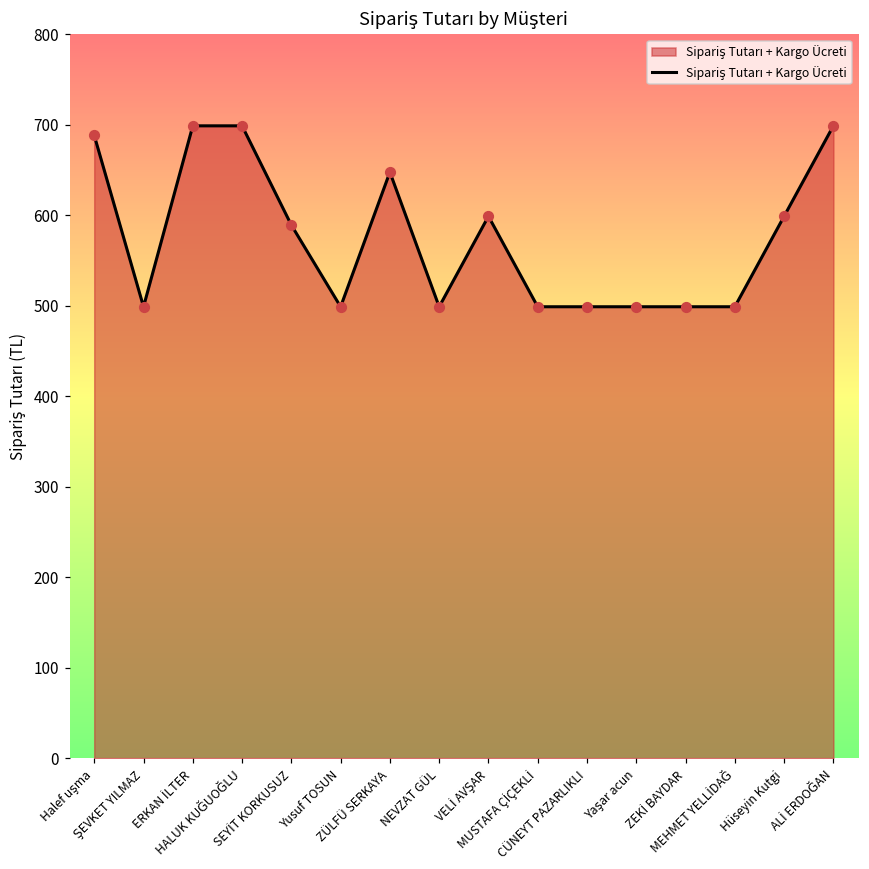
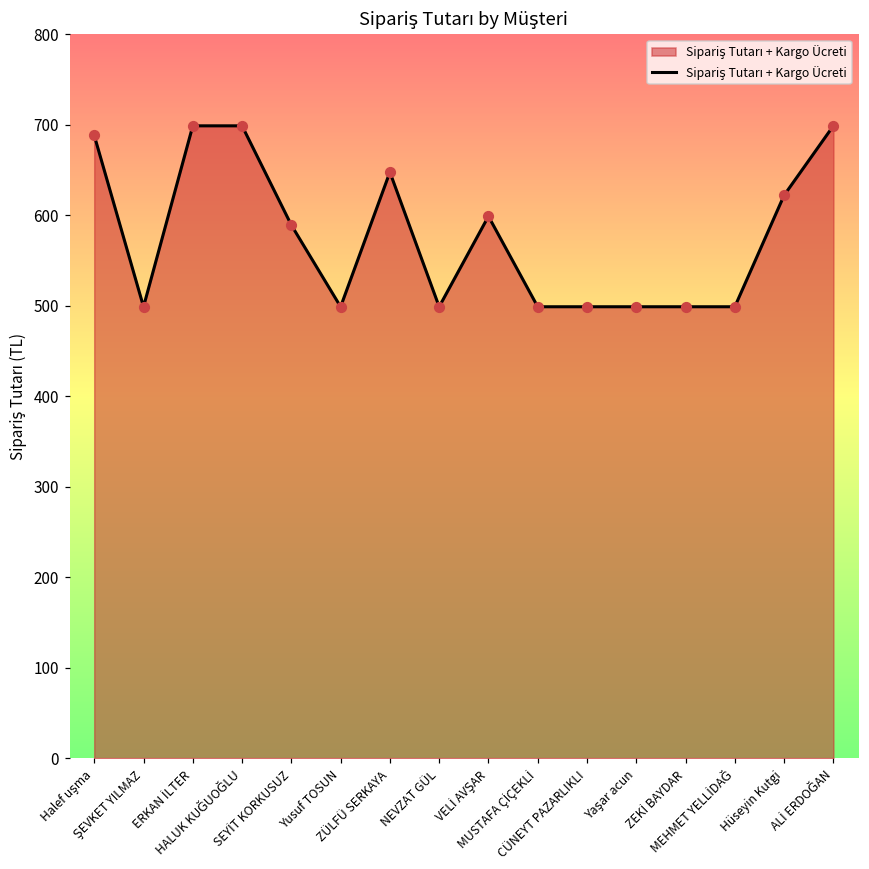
Hüseyin Kutgi: 600 -> 620
